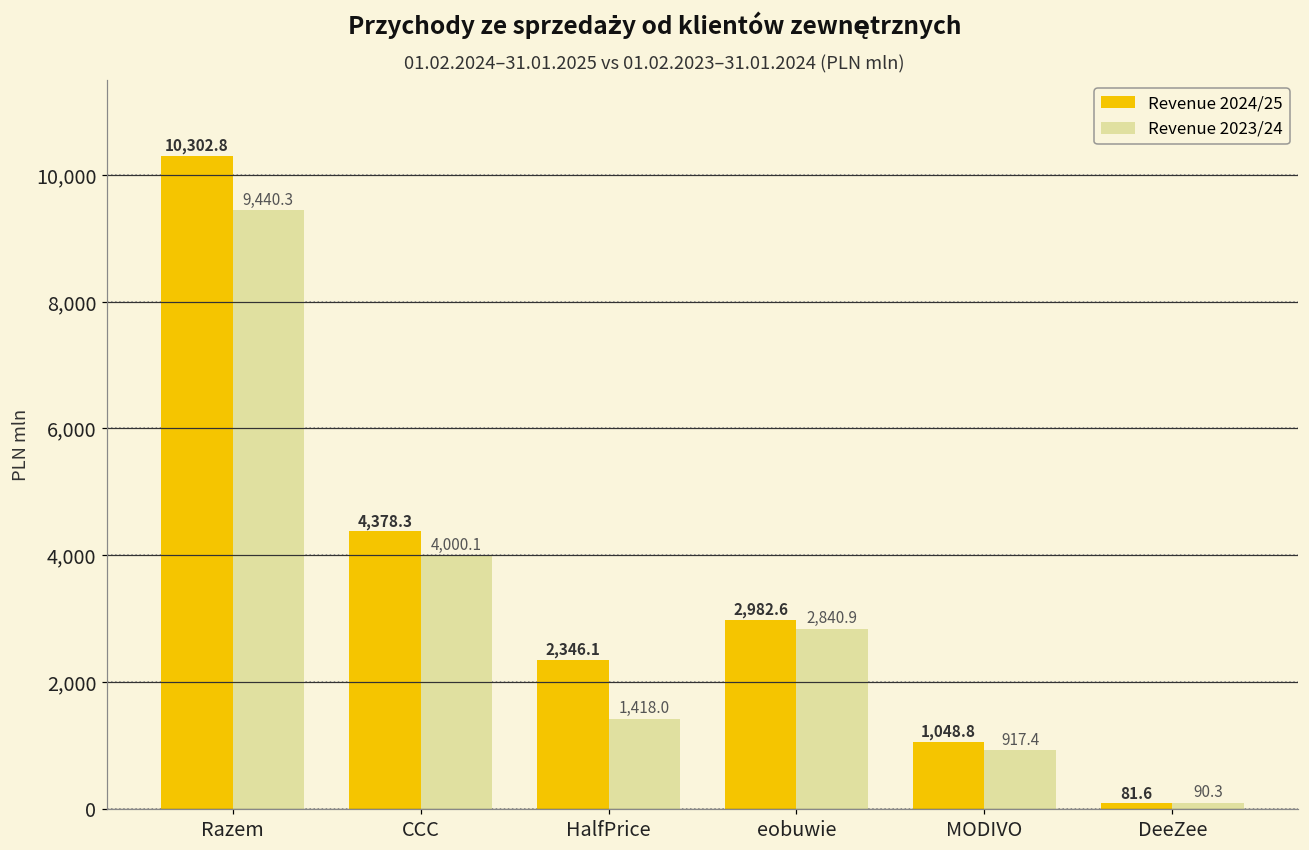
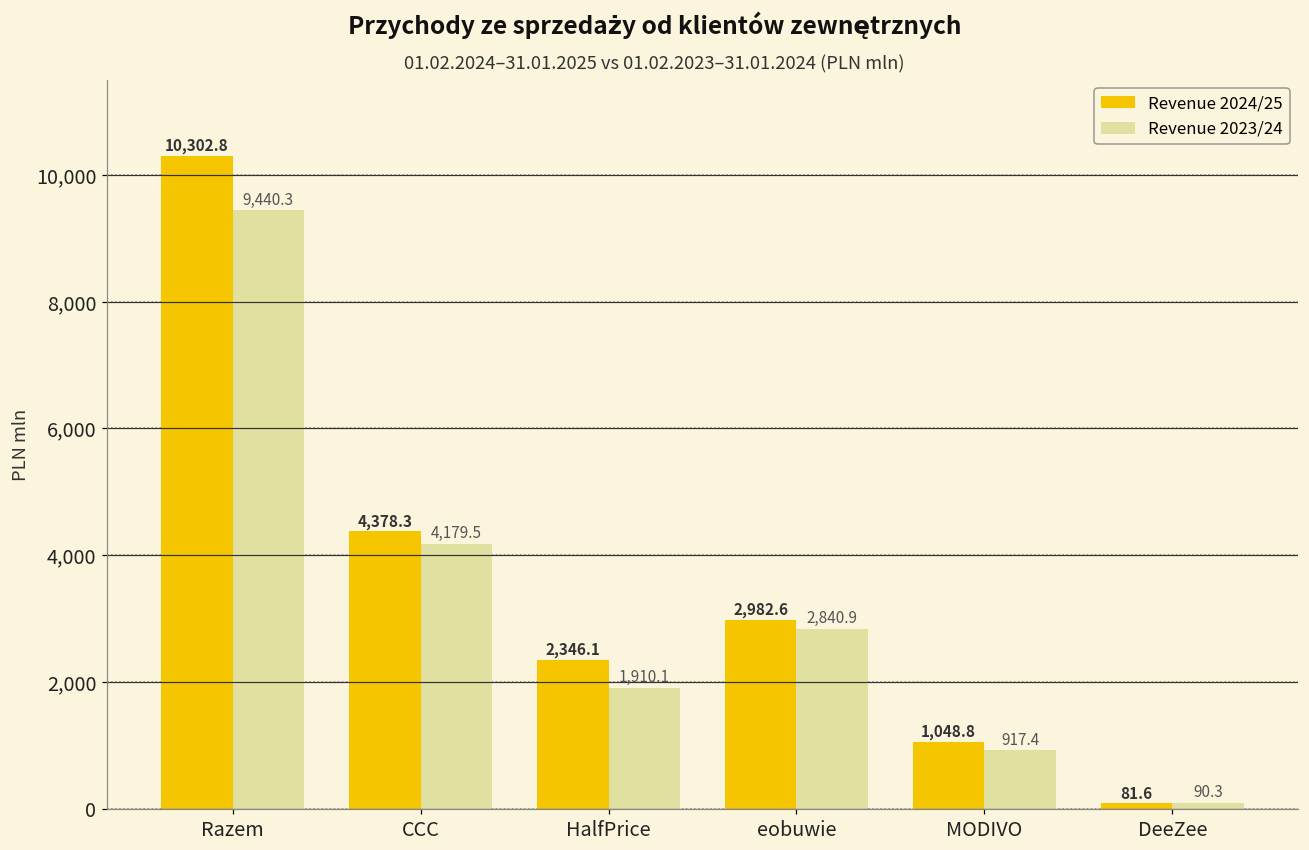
Revenue 2023/24, CCC: 4,000.1 -> 4,179.5
Revenue 2023/24, HalfPrice: 1,418.0 -> 1,910.1
